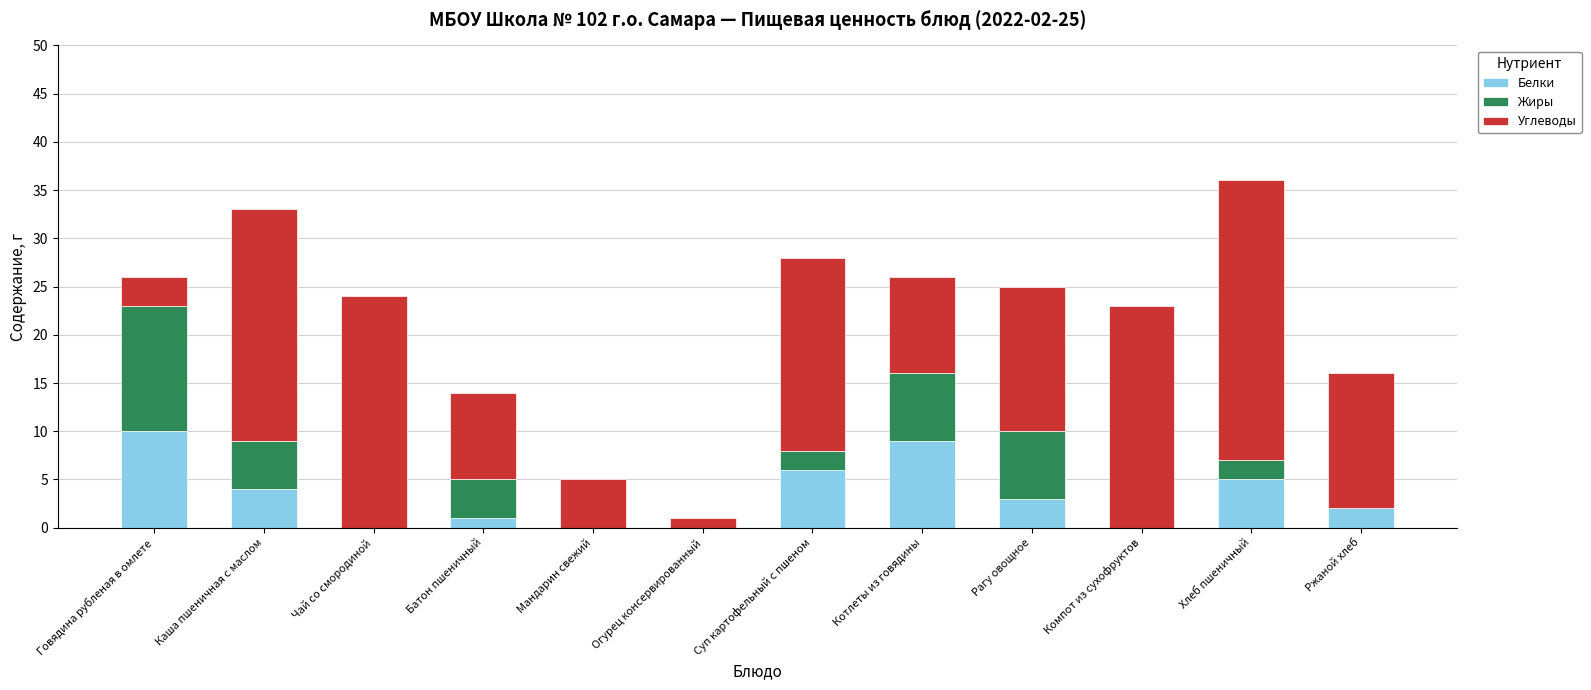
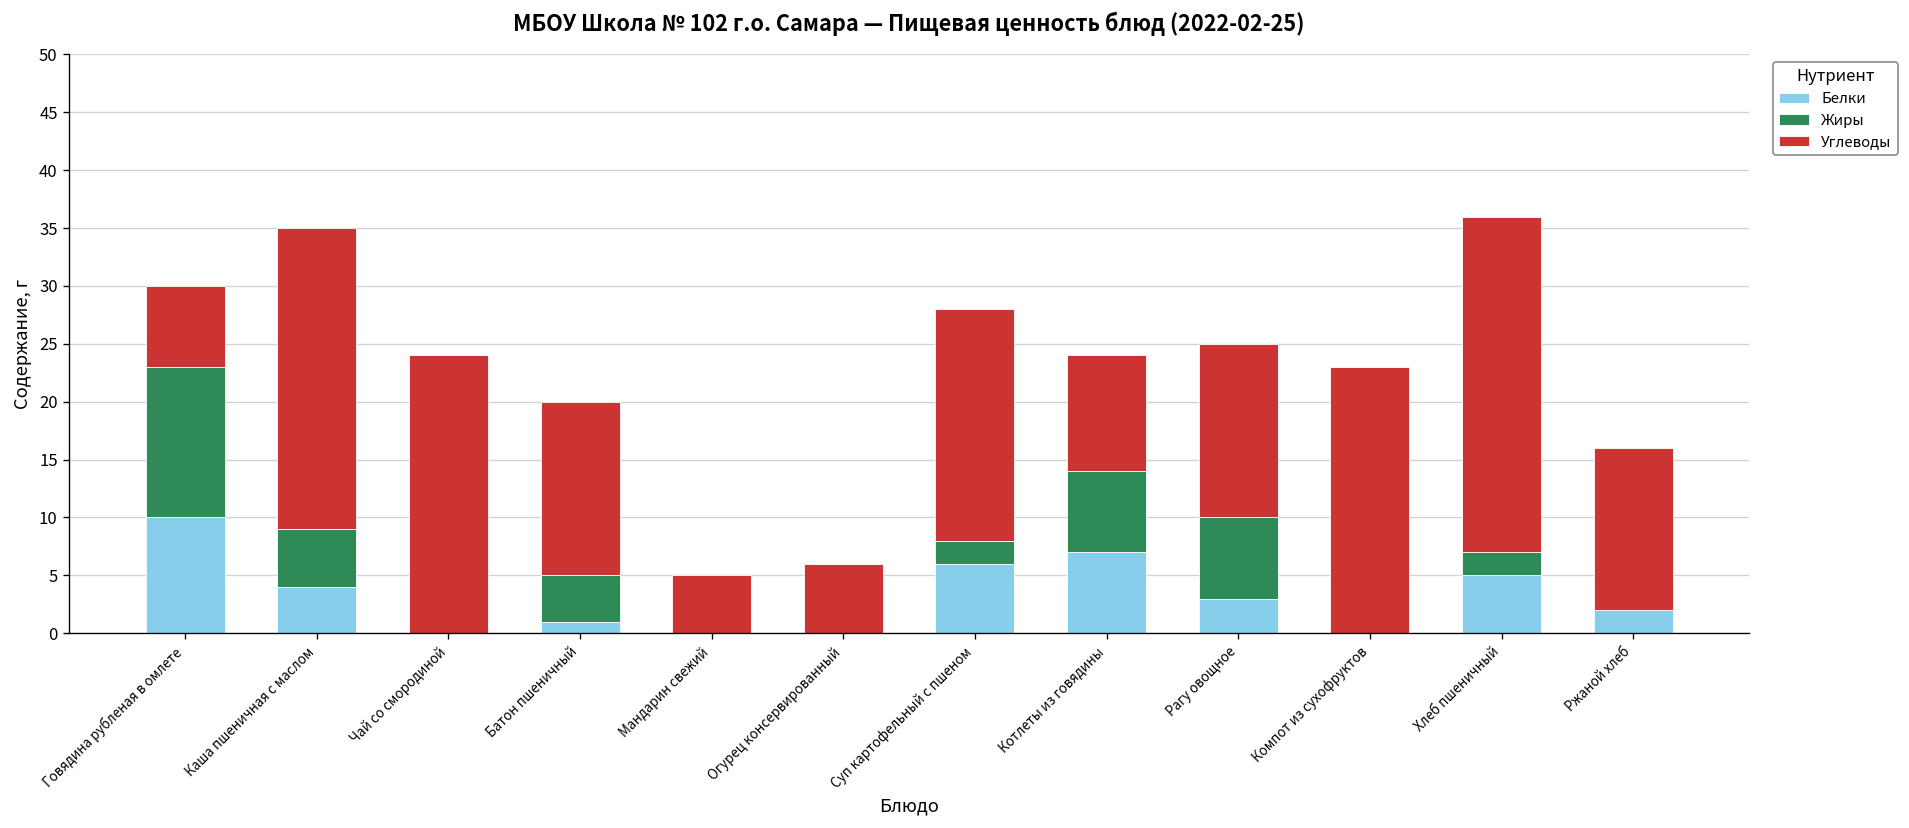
Углеводы, Говядина рубленая в омлете: 3 -> 7
Углеводы, Каша пшеничная с маслом: 24 -> 26
Углеводы, Батон пшеничный: 9 -> 15
Углеводы, Огурец консервированный: 1 -> 6
Белки, Котлеты из говядины: 9 -> 7
